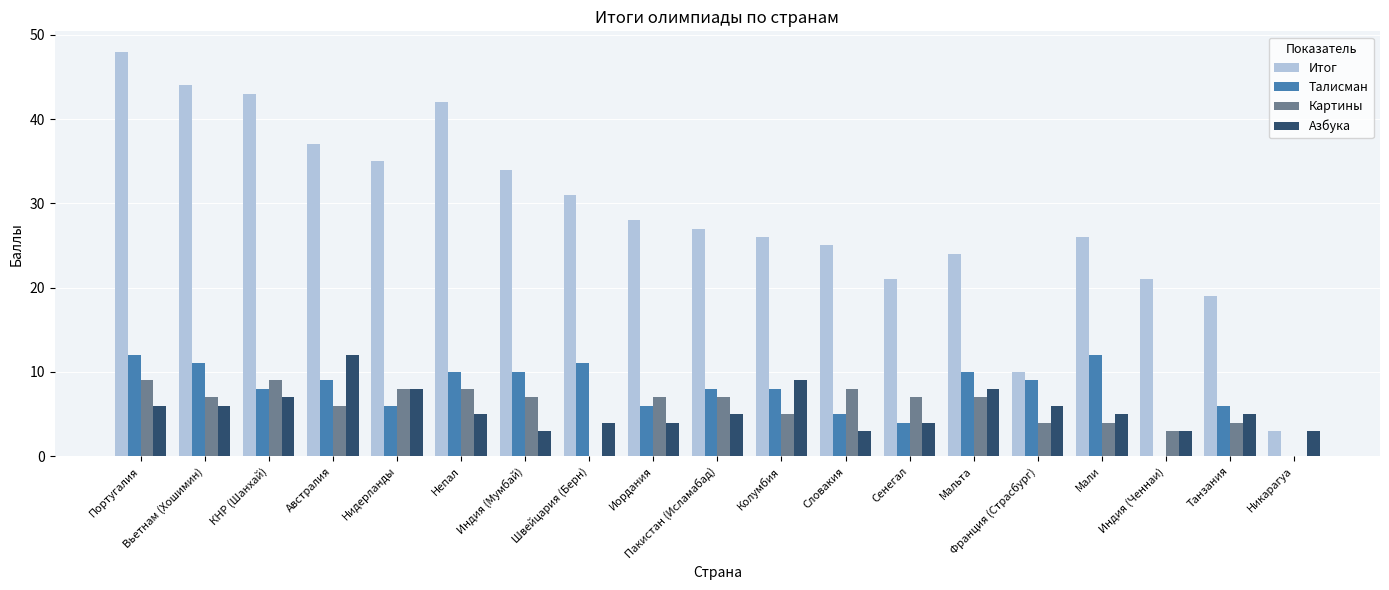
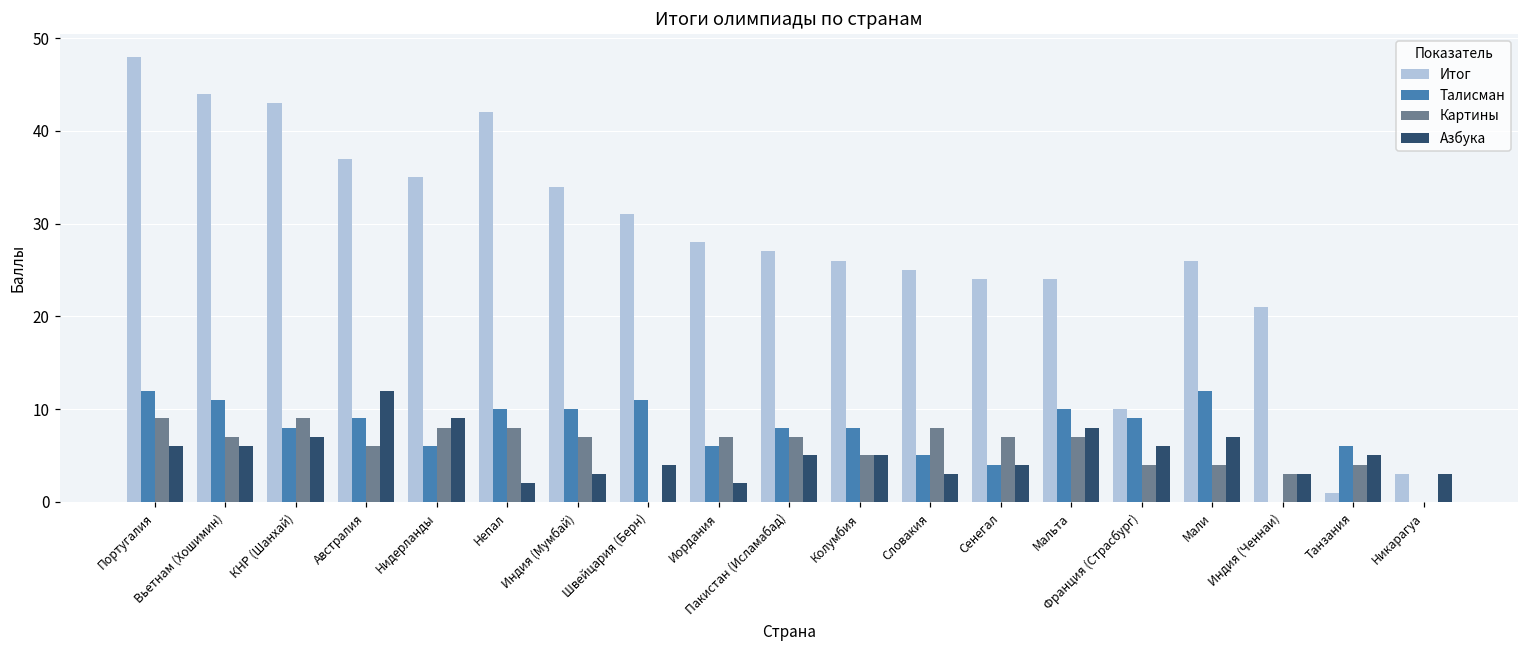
Азбука, Нидерланды: 8 -> 9
Азбука, Непал: 5 -> 2
Азбука, Иордания: 4 -> 2
Азбука, Колумбия: 9 -> 5
Итог, Сенегал: 21 -> 24
Азбука, Мали: 5 -> 7
Итог, Танзания: 19 -> 1
